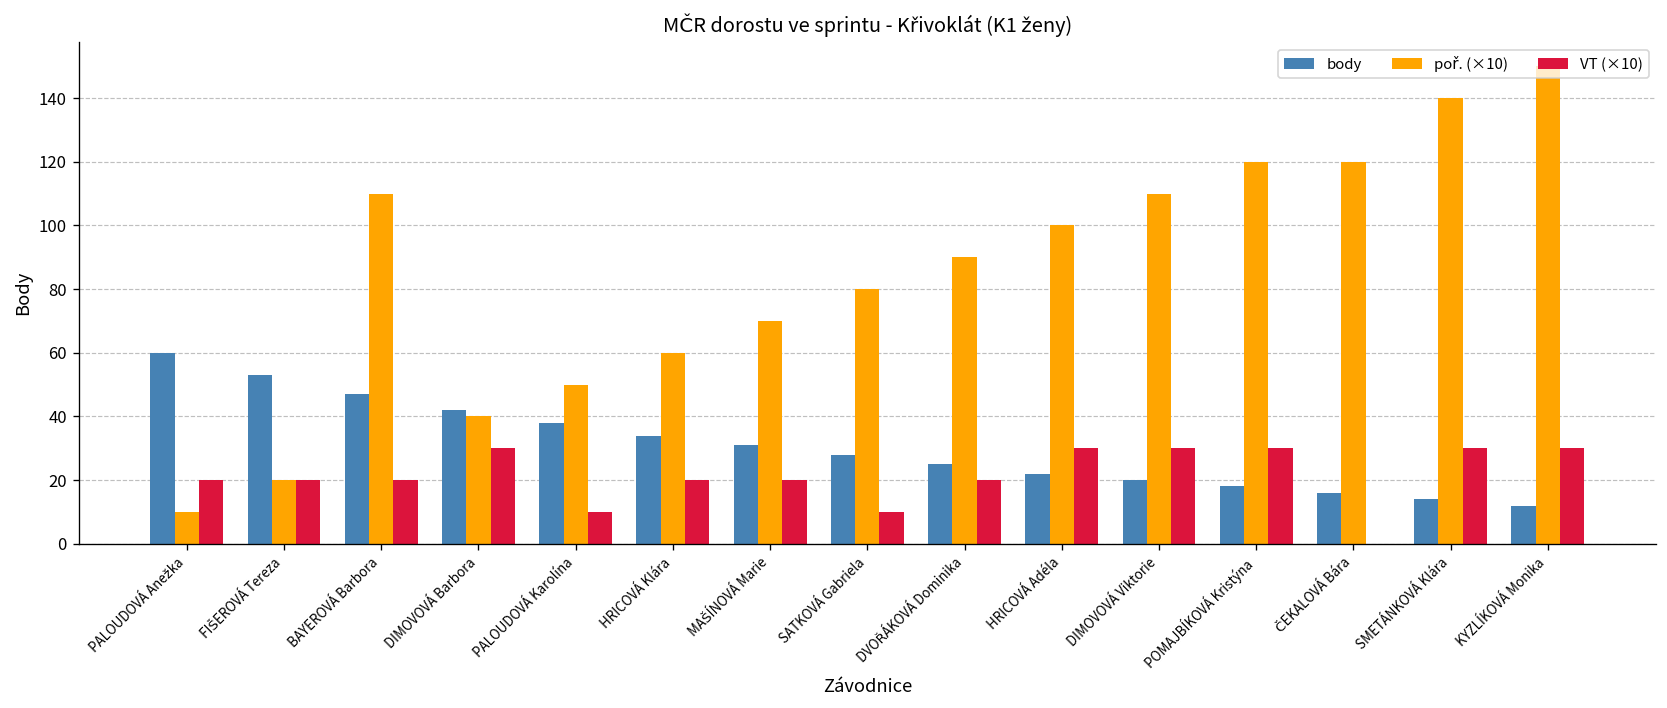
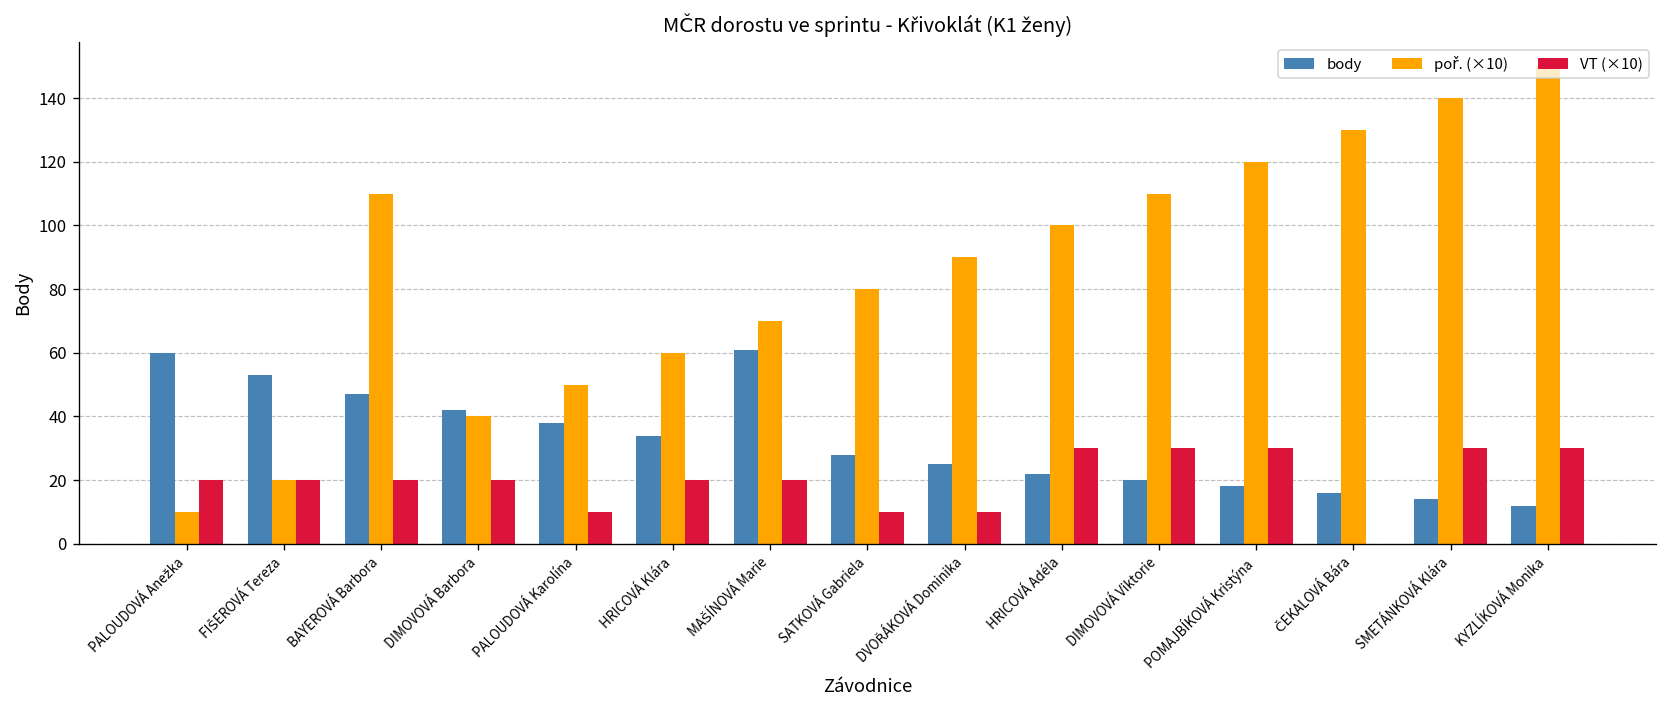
VT (×10), DIMOVOVÁ Barbora: 30 -> 20
body, MAŠÍNOVÁ Marie: 31 -> 61
VT (×10), DVOŘÁKOVÁ Dominika: 20 -> 10
poř. (×10), ČEKALOVÁ Bára: 120 -> 130
